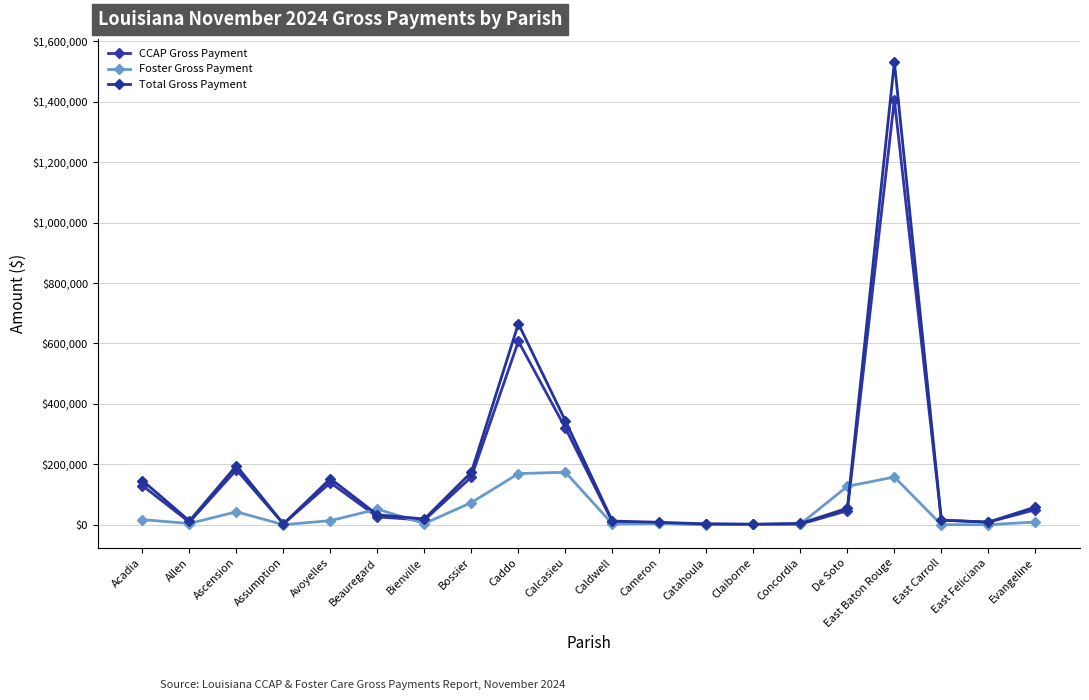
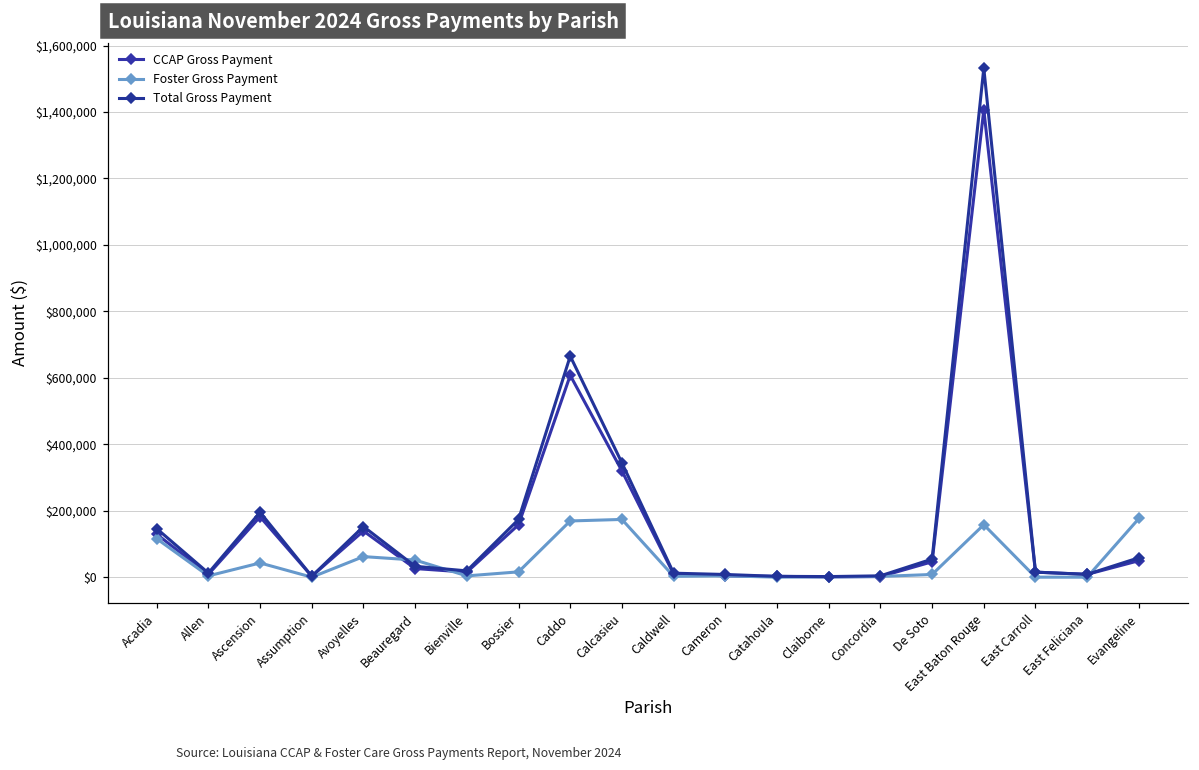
Foster Gross Payment, Acadia: $20,000 -> $120,000
Foster Gross Payment, Avoyelles: $10,000 -> $60,000
Foster Gross Payment, Bossier: $70,000 -> $20,000
Foster Gross Payment, De Soto: $130,000 -> $10,000
Foster Gross Payment, Evangeline: $10,000 -> $180,000
